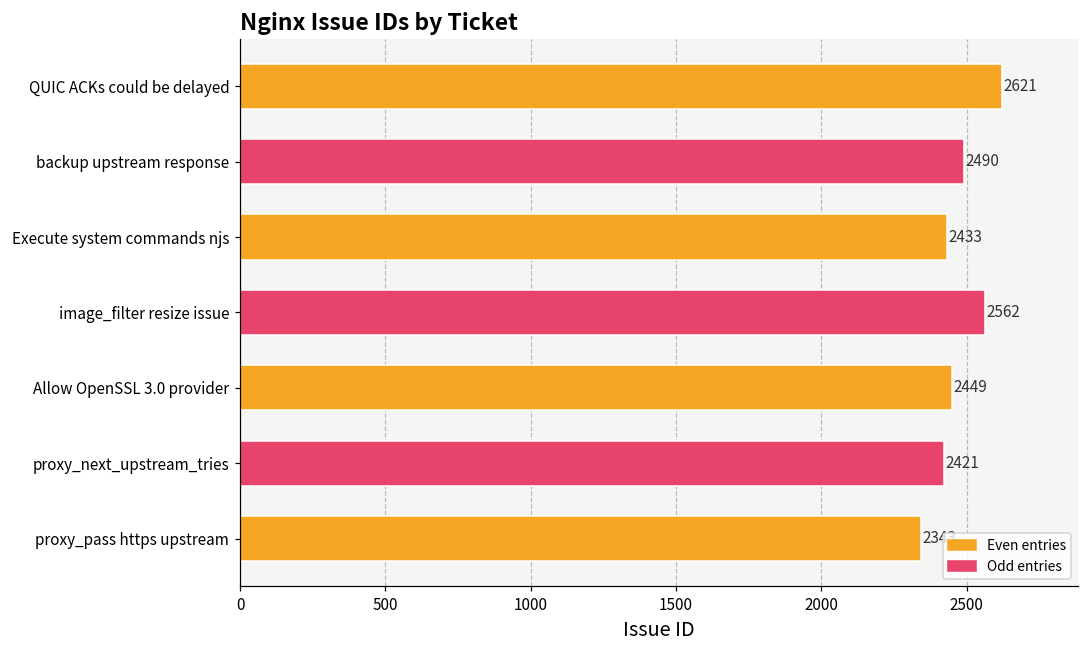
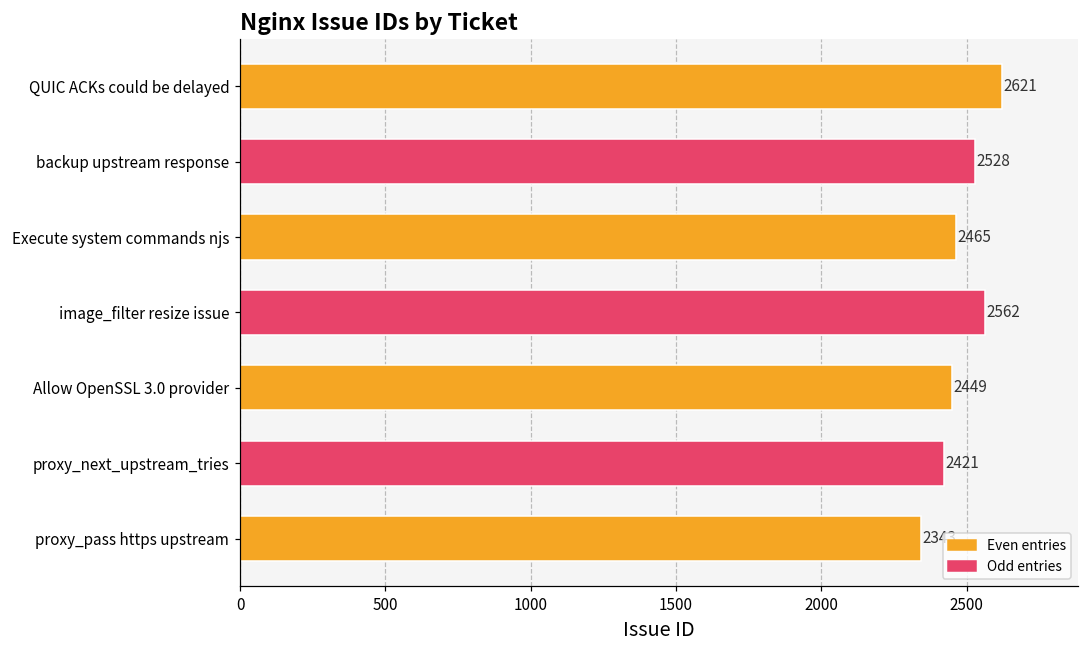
backup upstream response: 2490 -> 2528
Execute system commands njs: 2433 -> 2465
